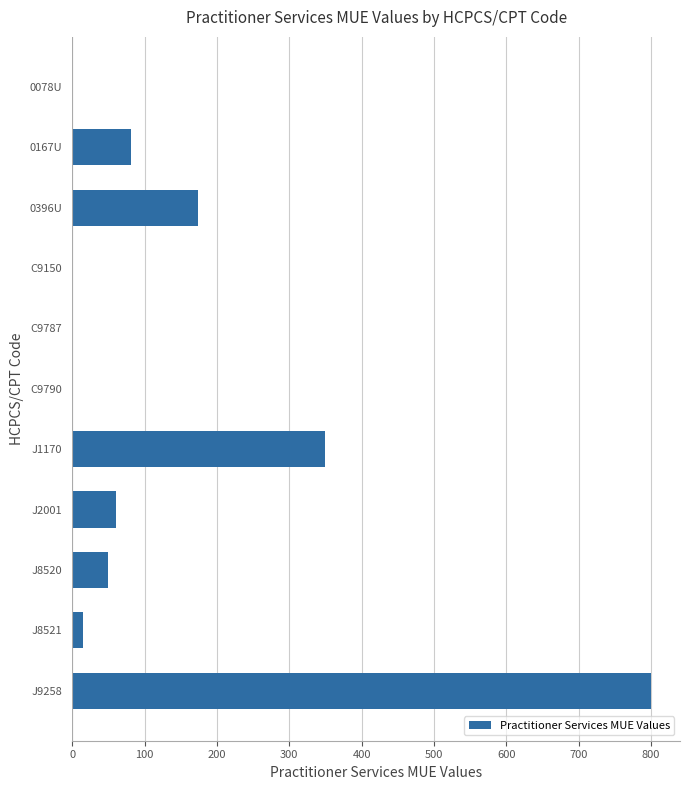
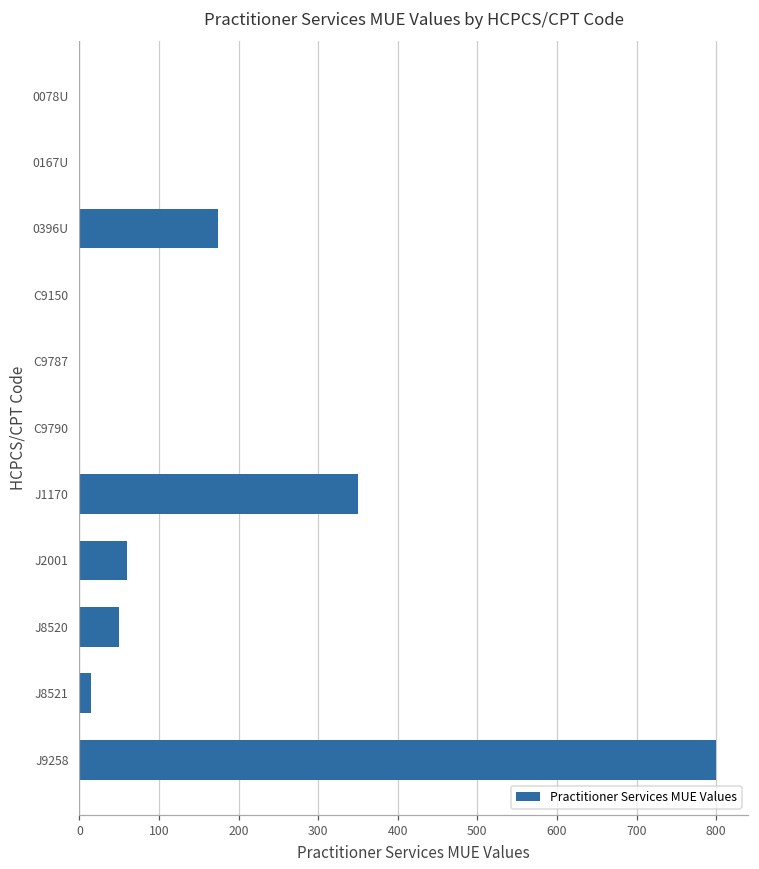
0167U: 80 -> 0
